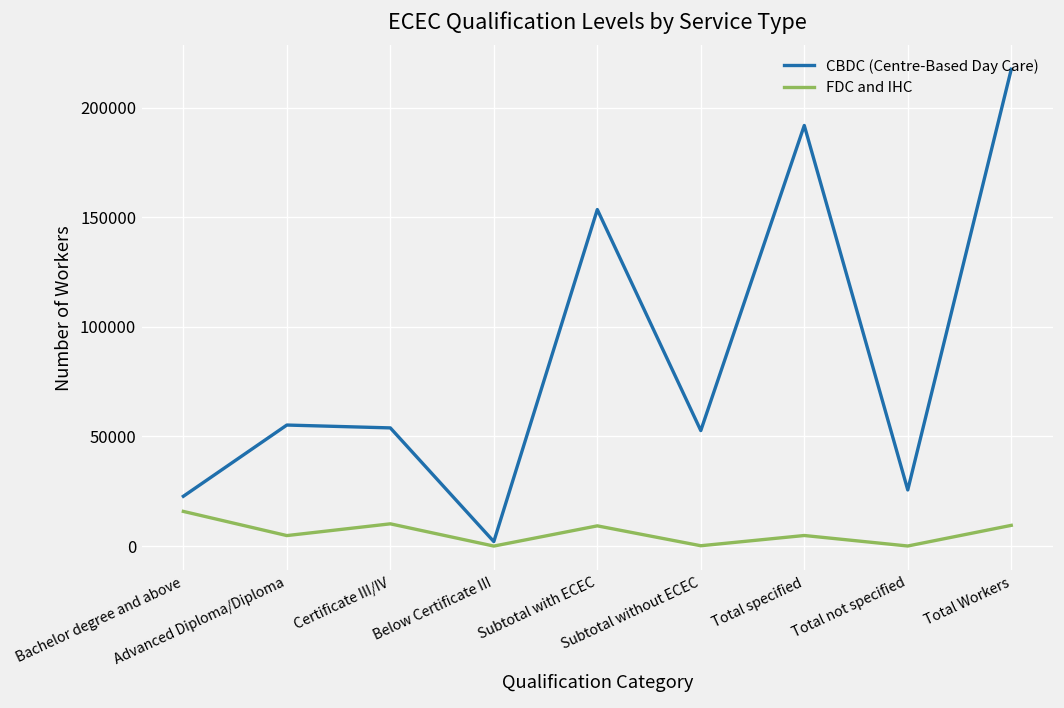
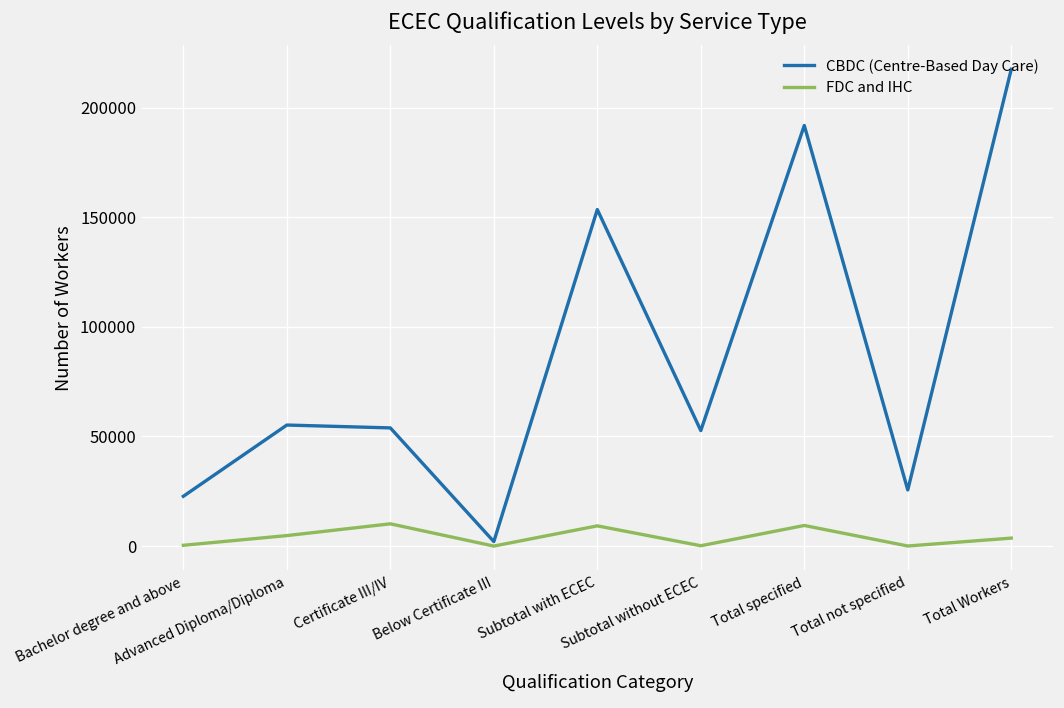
FDC and IHC, Bachelor degree and above: 16000 -> 0
FDC and IHC, Total specified: 5000 -> 9000
FDC and IHC, Total Workers: 9000 -> 4000
